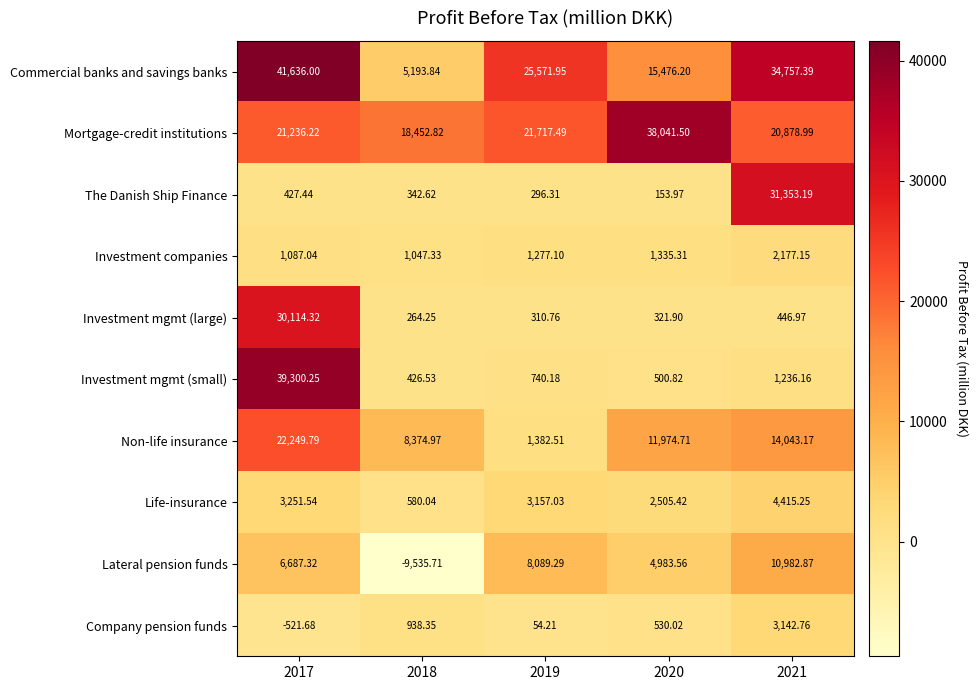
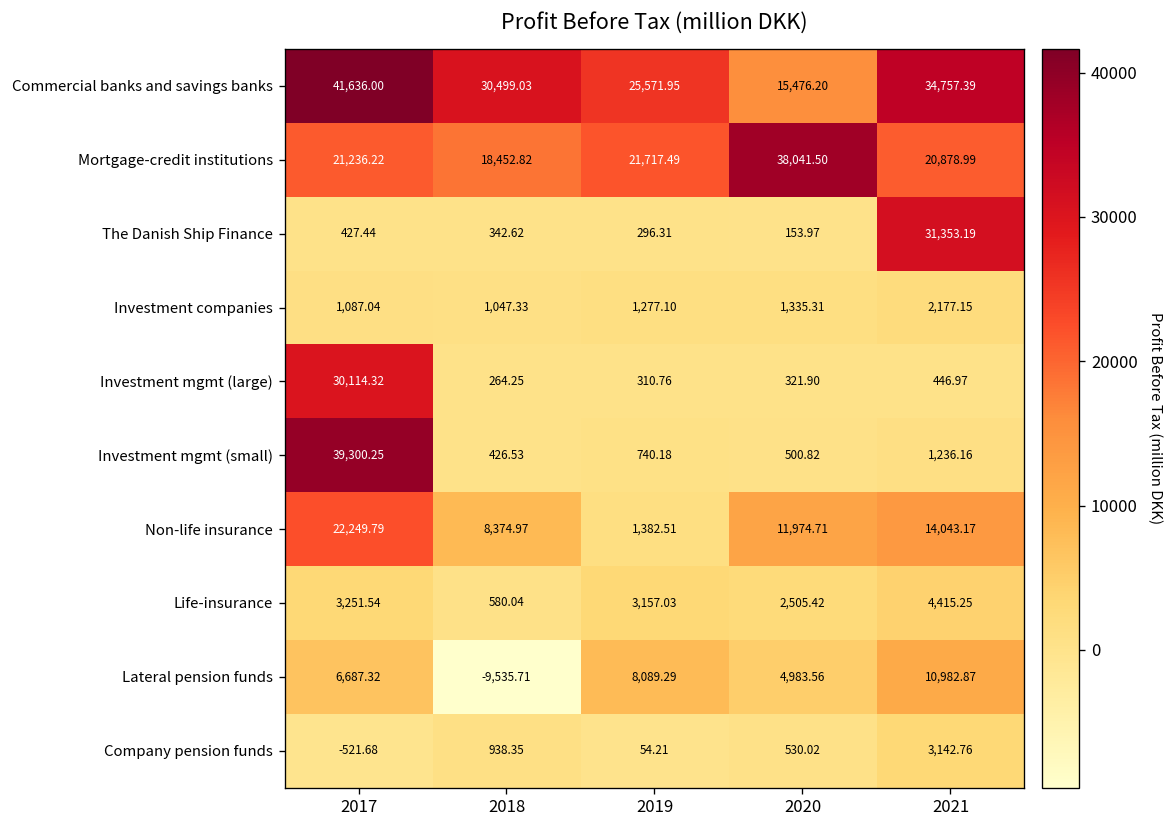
Commercial banks and savings banks, 2018: 5,193.84 -> 30,499.03
